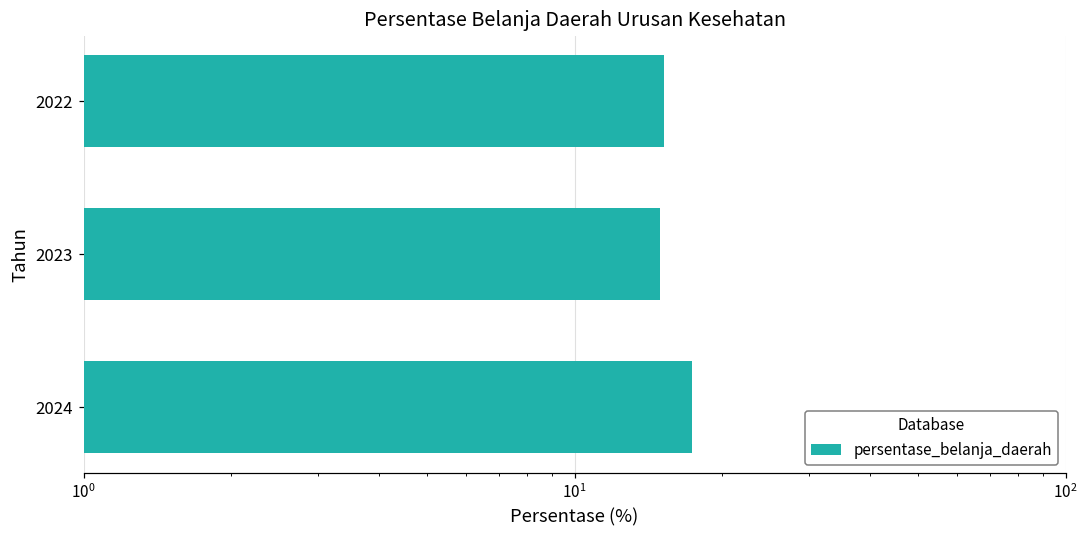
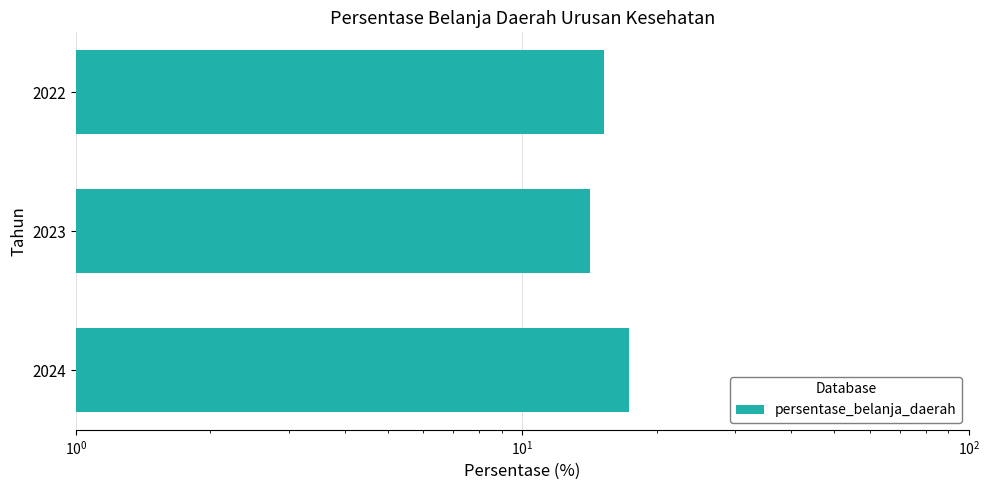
2023: 14.9 -> 14.1
